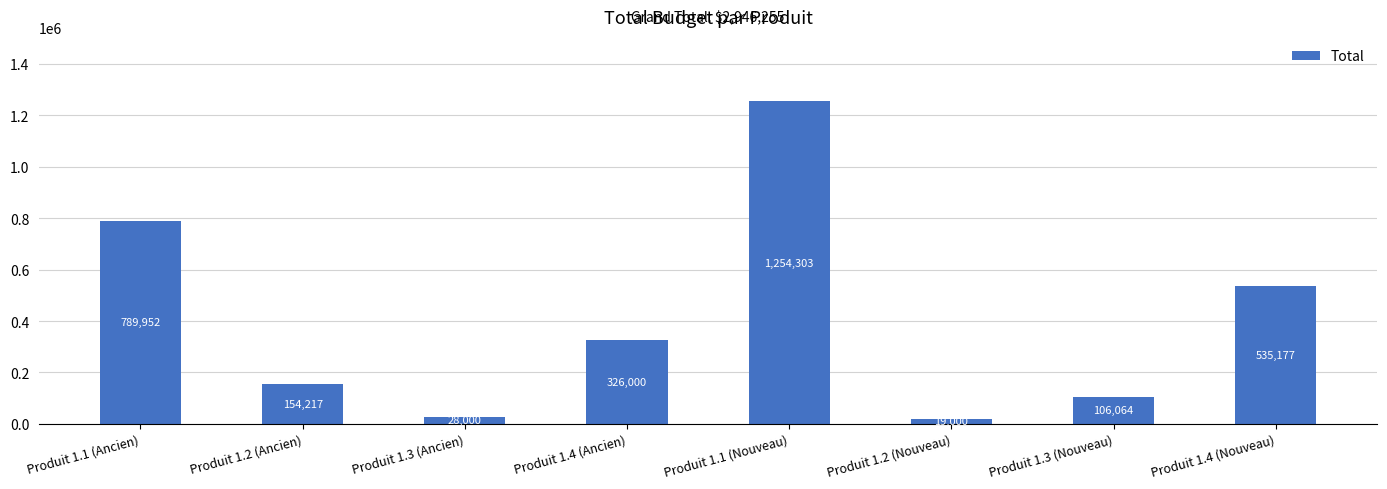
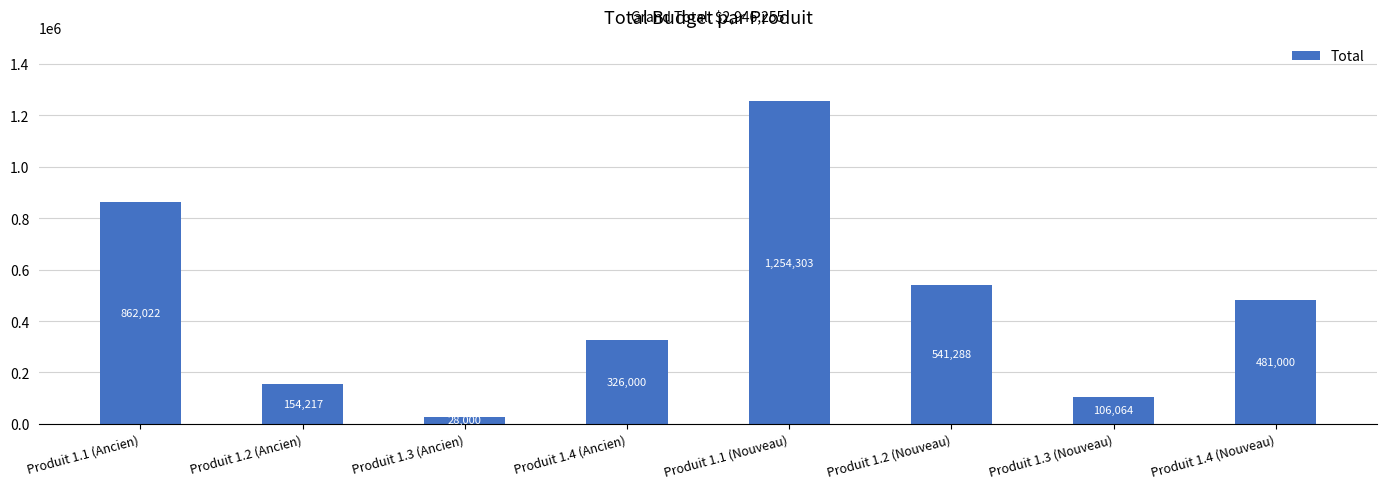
Produit 1.1 (Ancien): 789,952 -> 862,022
Produit 1.2 (Nouveau): 19,000 -> 541,288
Produit 1.4 (Nouveau): 535,177 -> 481,000
